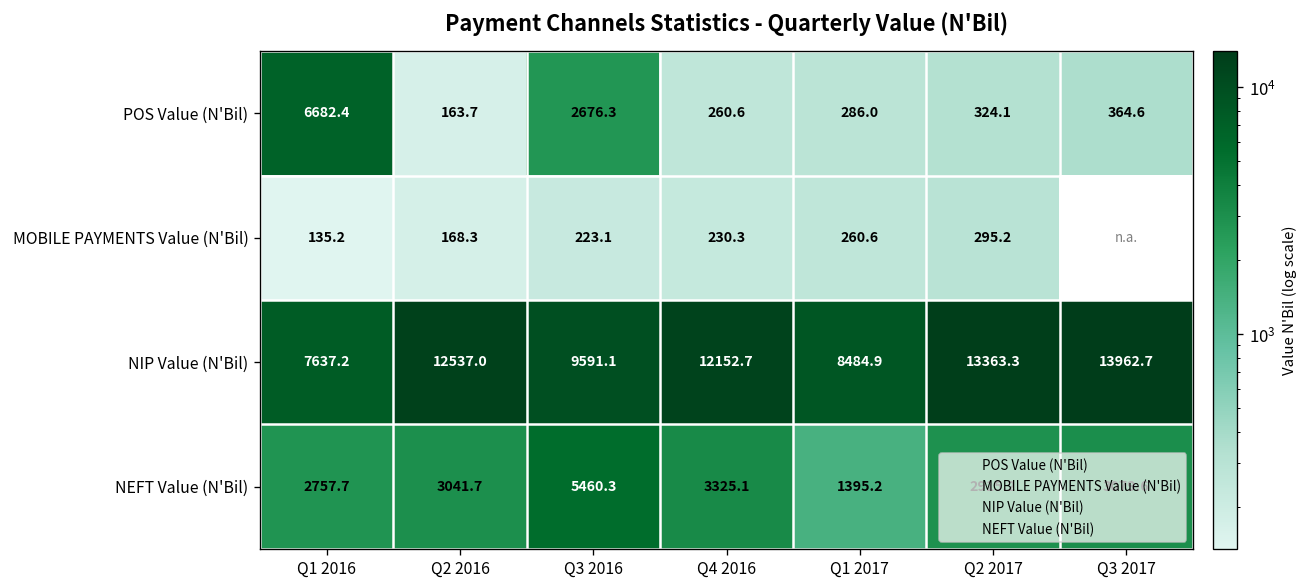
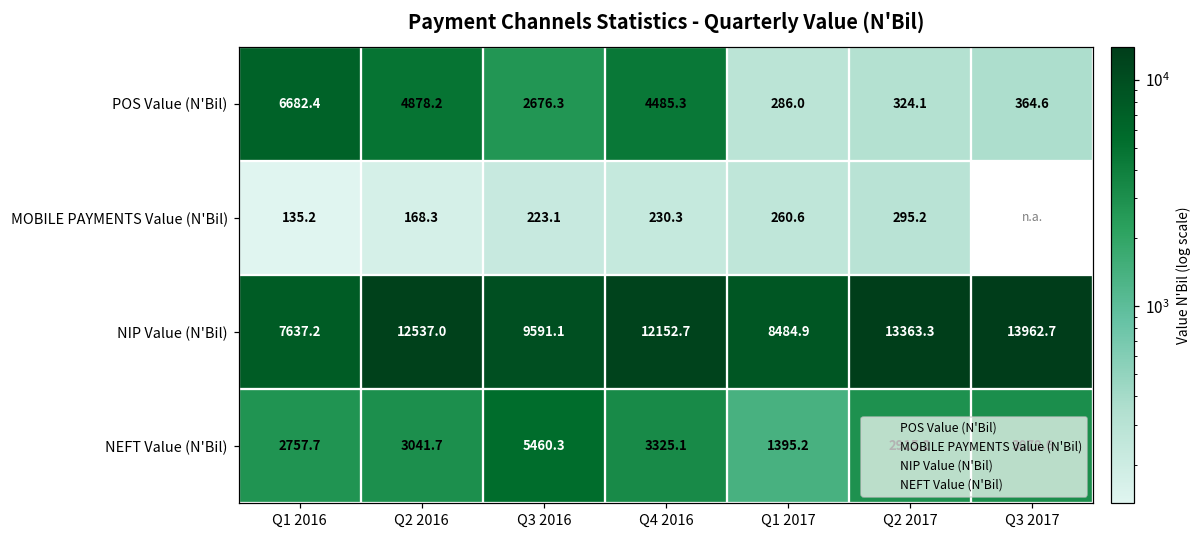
POS Value (N'Bil), Q2 2016: 163.7 -> 4878.2
POS Value (N'Bil), Q4 2016: 260.6 -> 4485.3
